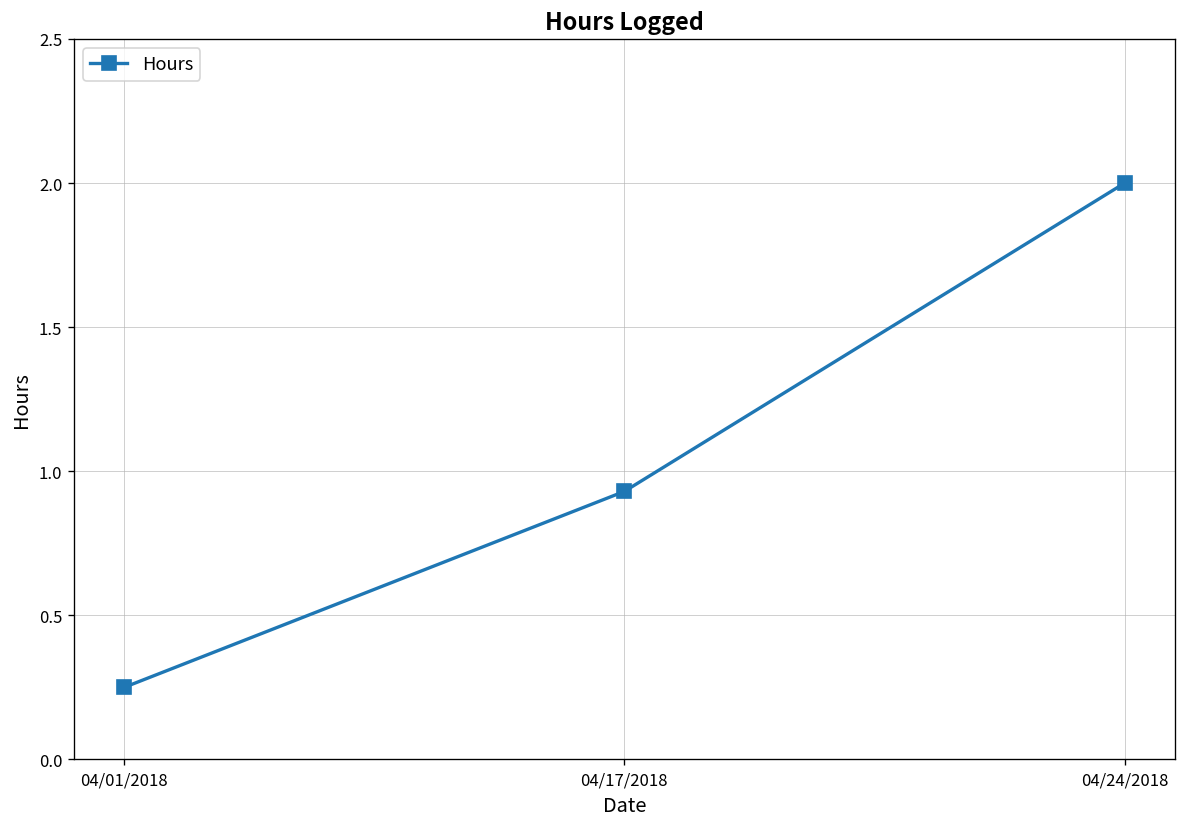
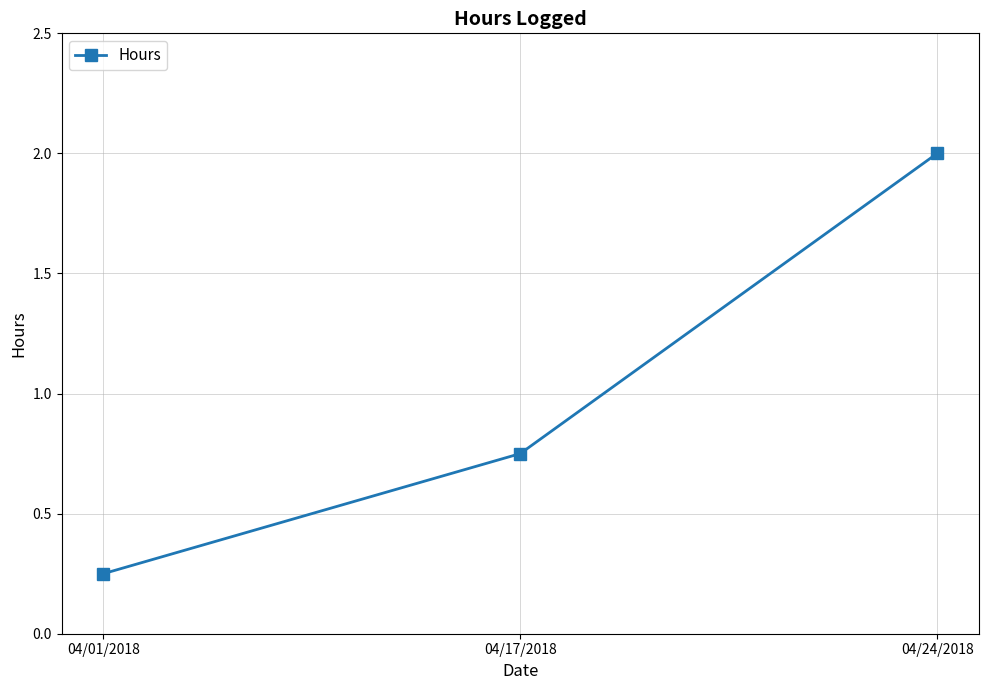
04/17/2018: 0.93 -> 0.75
